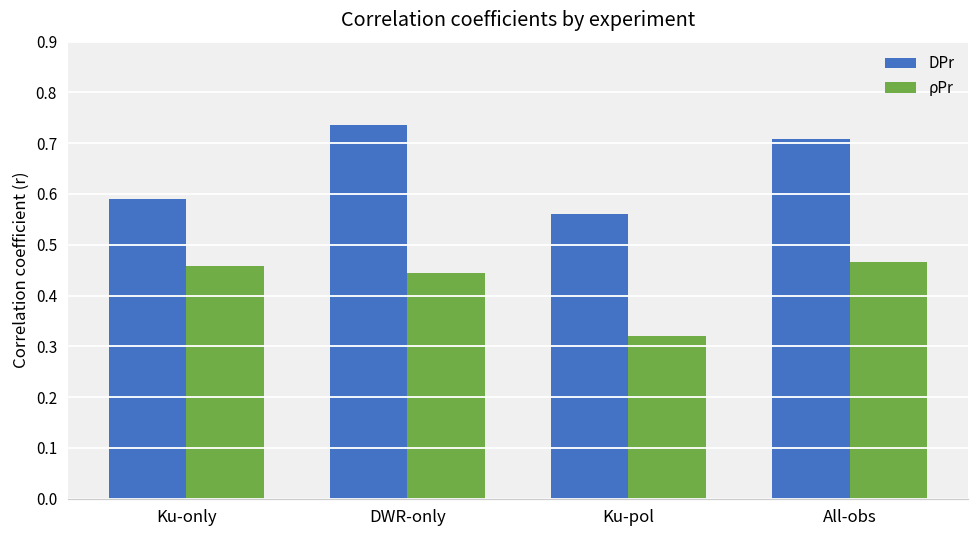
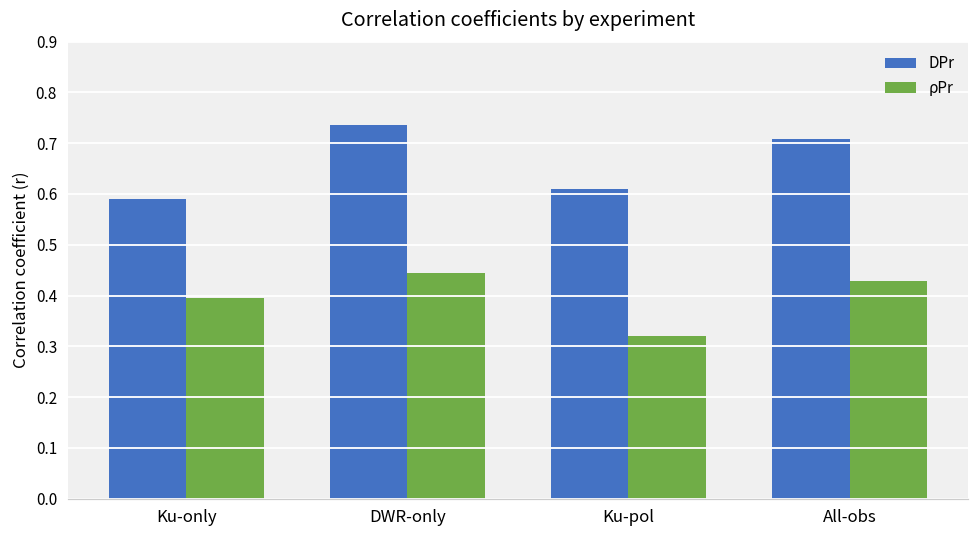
ρPr, Ku-only: 0.46 -> 0.40
DPr, Ku-pol: 0.56 -> 0.61
ρPr, All-obs: 0.47 -> 0.43
